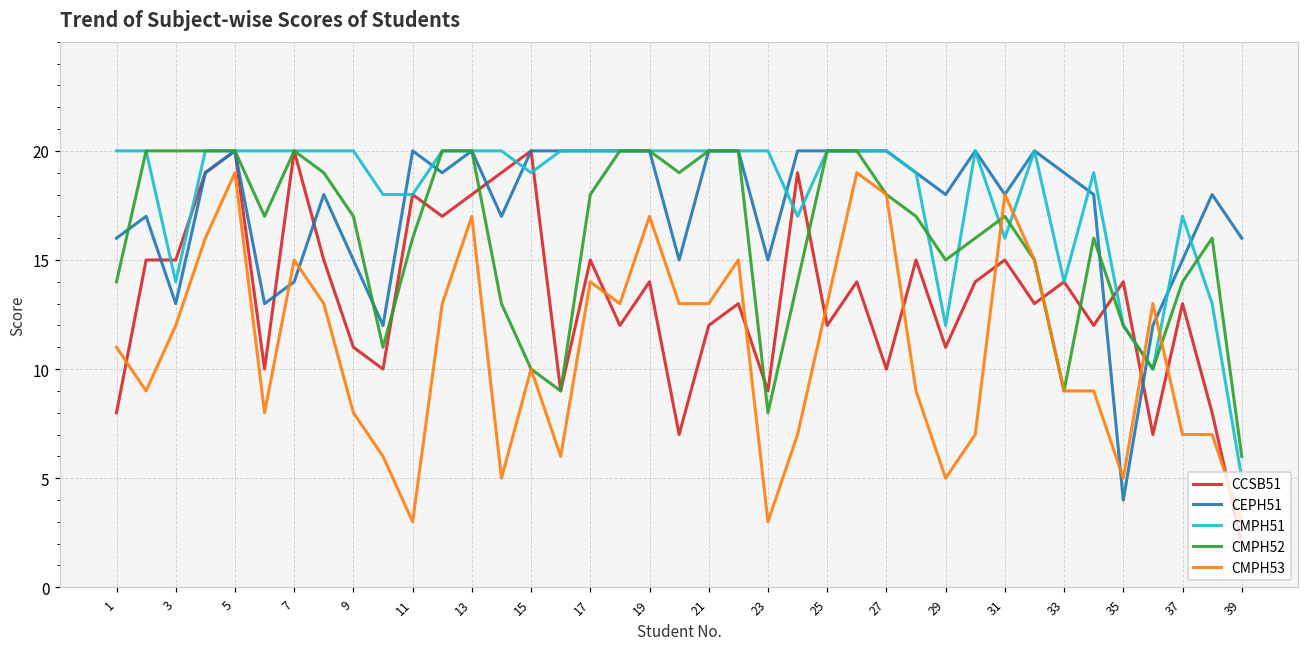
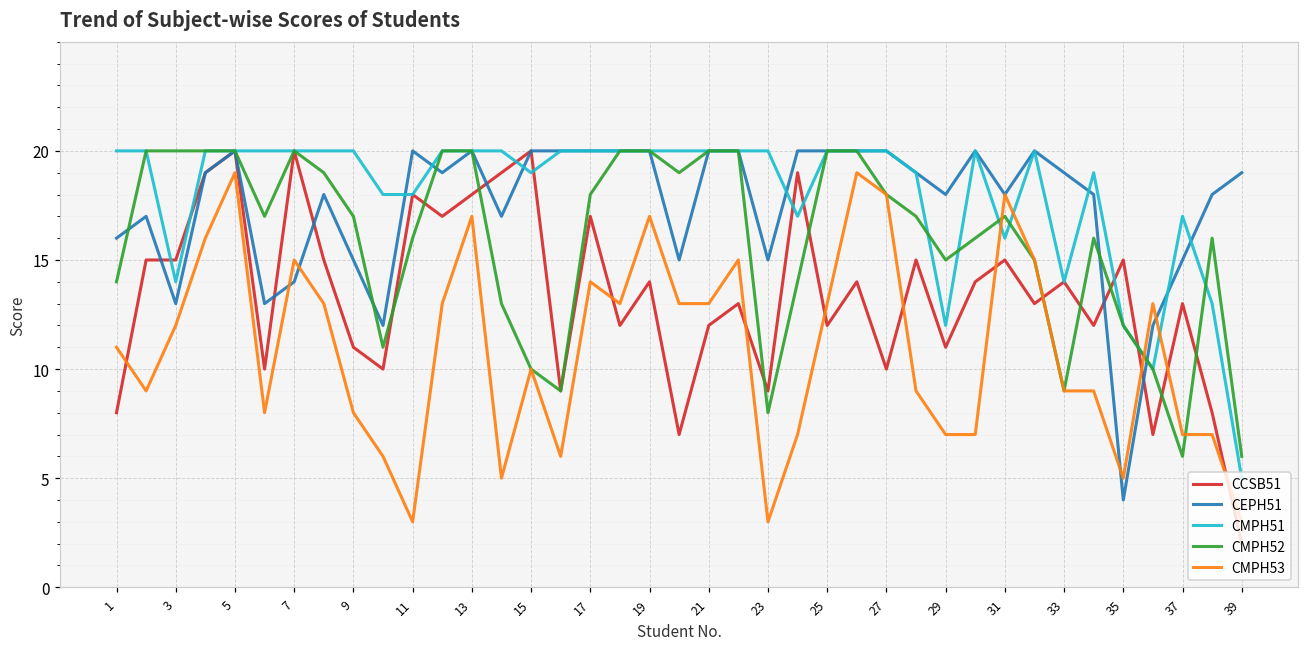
CCSB51, 17: 15 -> 17
CMPH53, 29: 5 -> 7
CCSB51, 35: 14 -> 15
CMPH52, 37: 14 -> 6
CEPH51, 39: 16 -> 19
